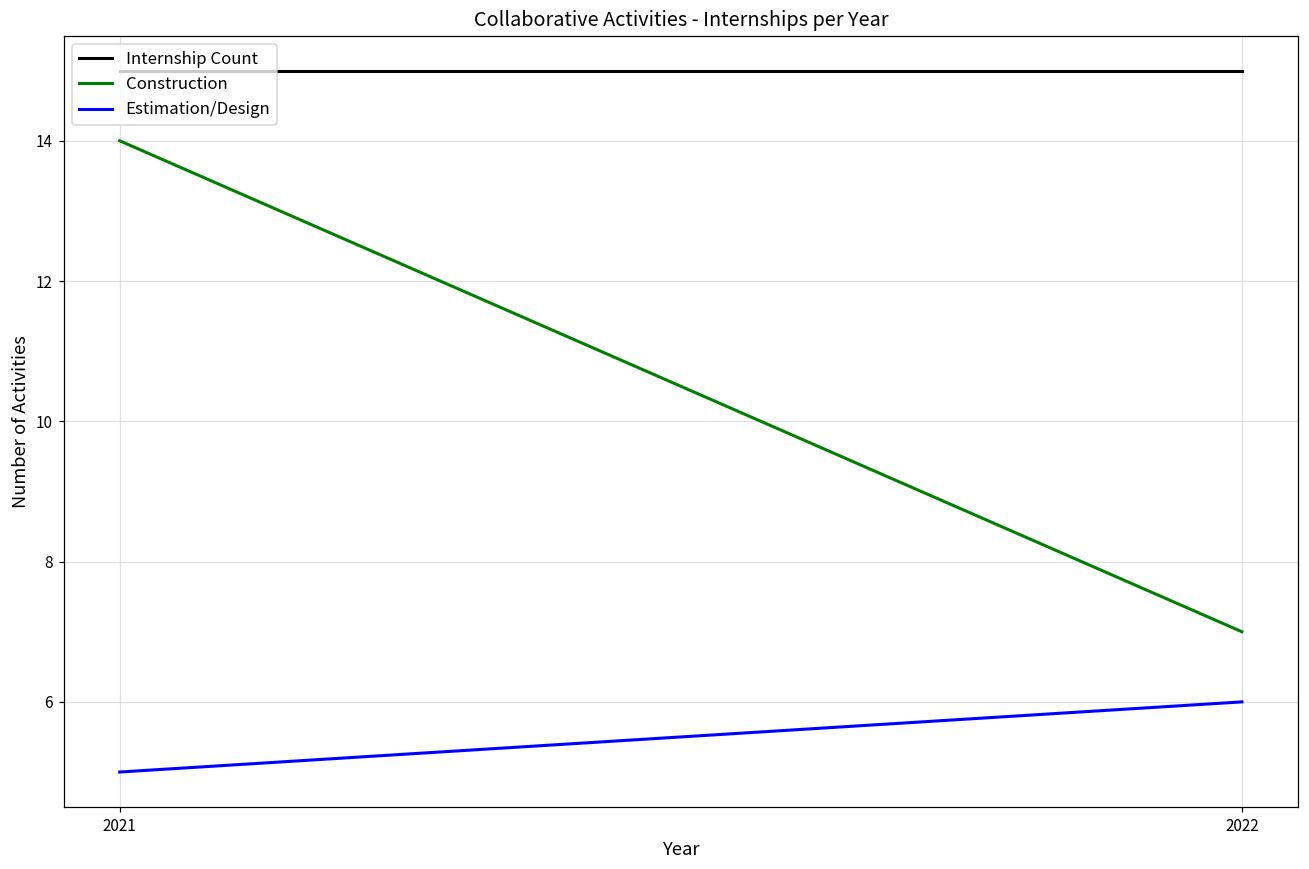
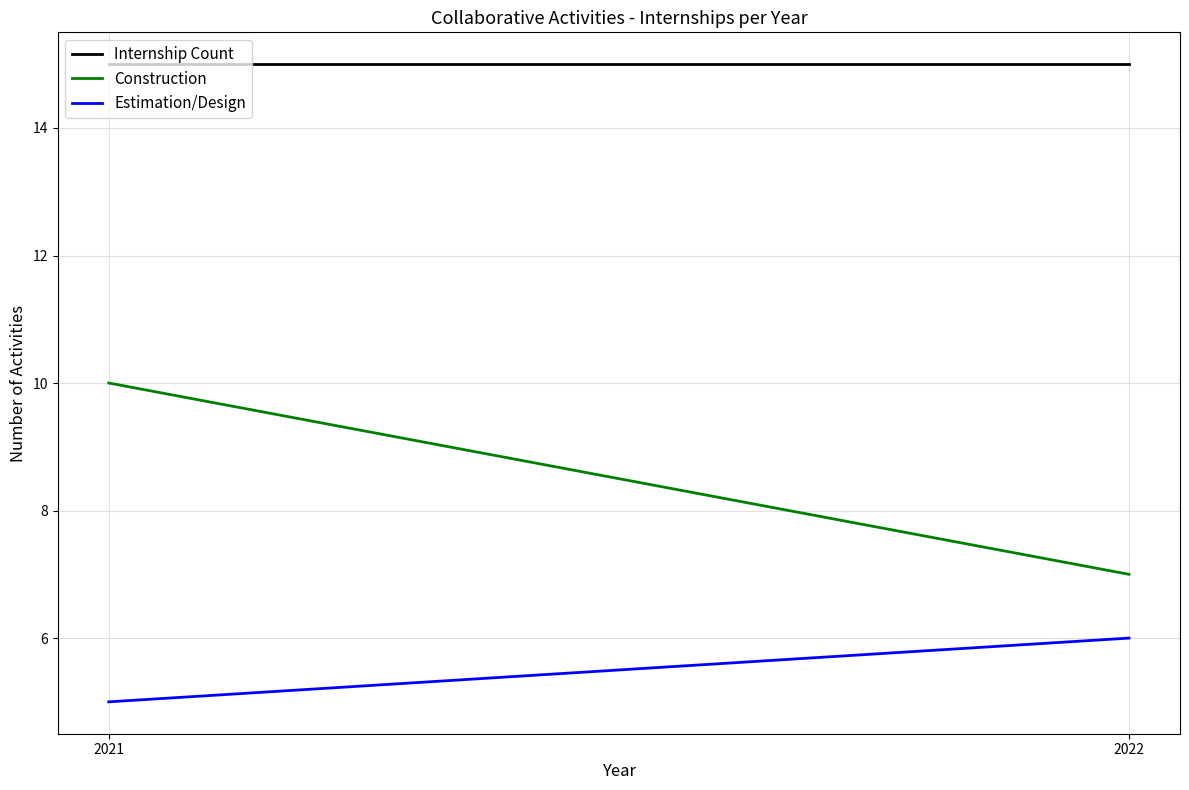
Construction, 2021: 14 -> 10
